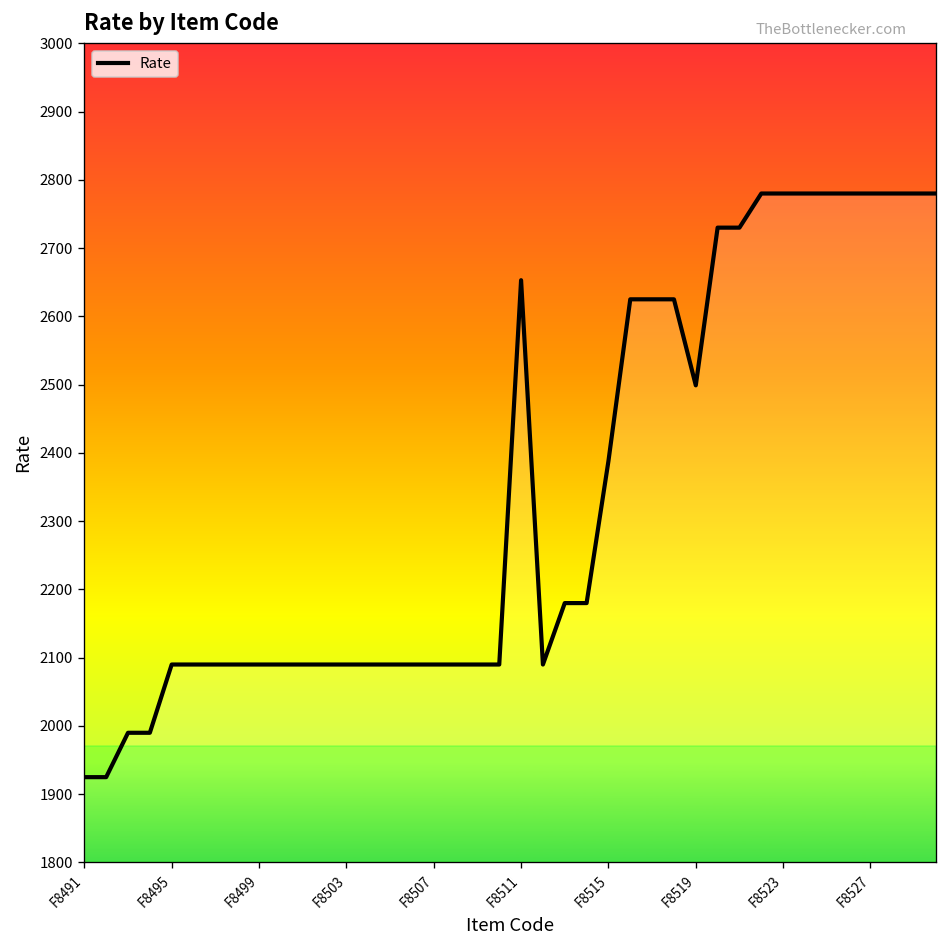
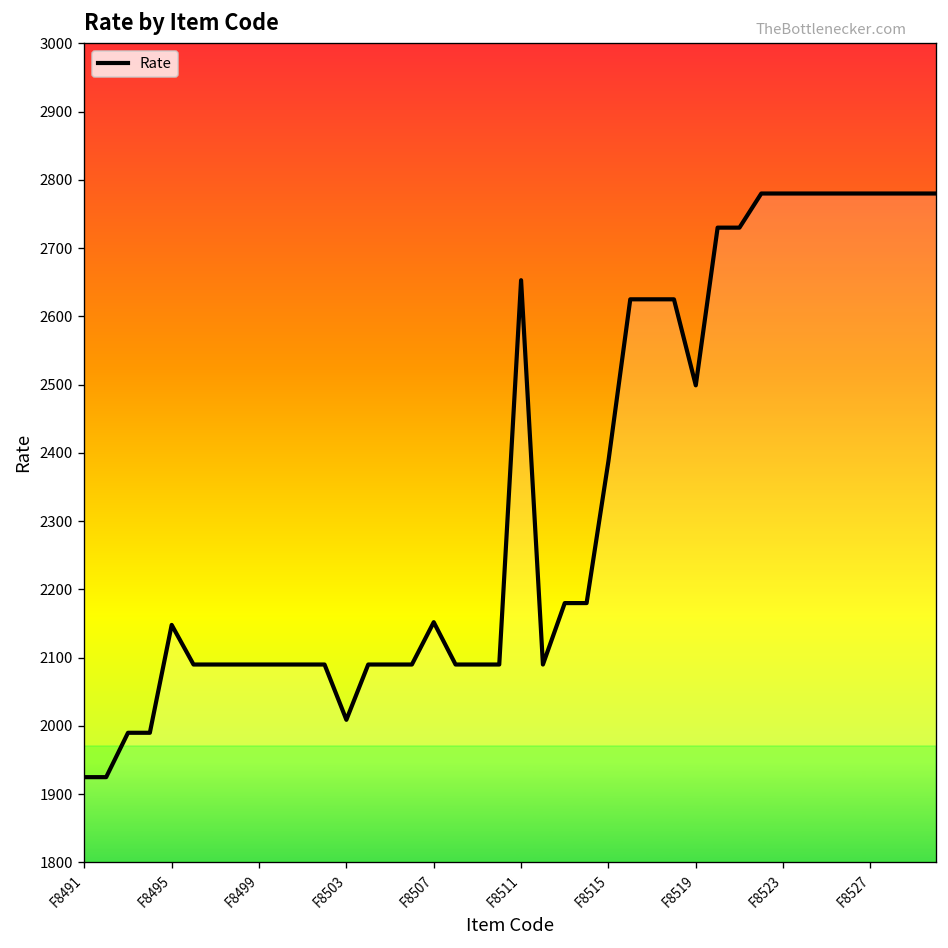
F8495: 2090 -> 2150
F8503: 2090 -> 2010
F8507: 2090 -> 2150
